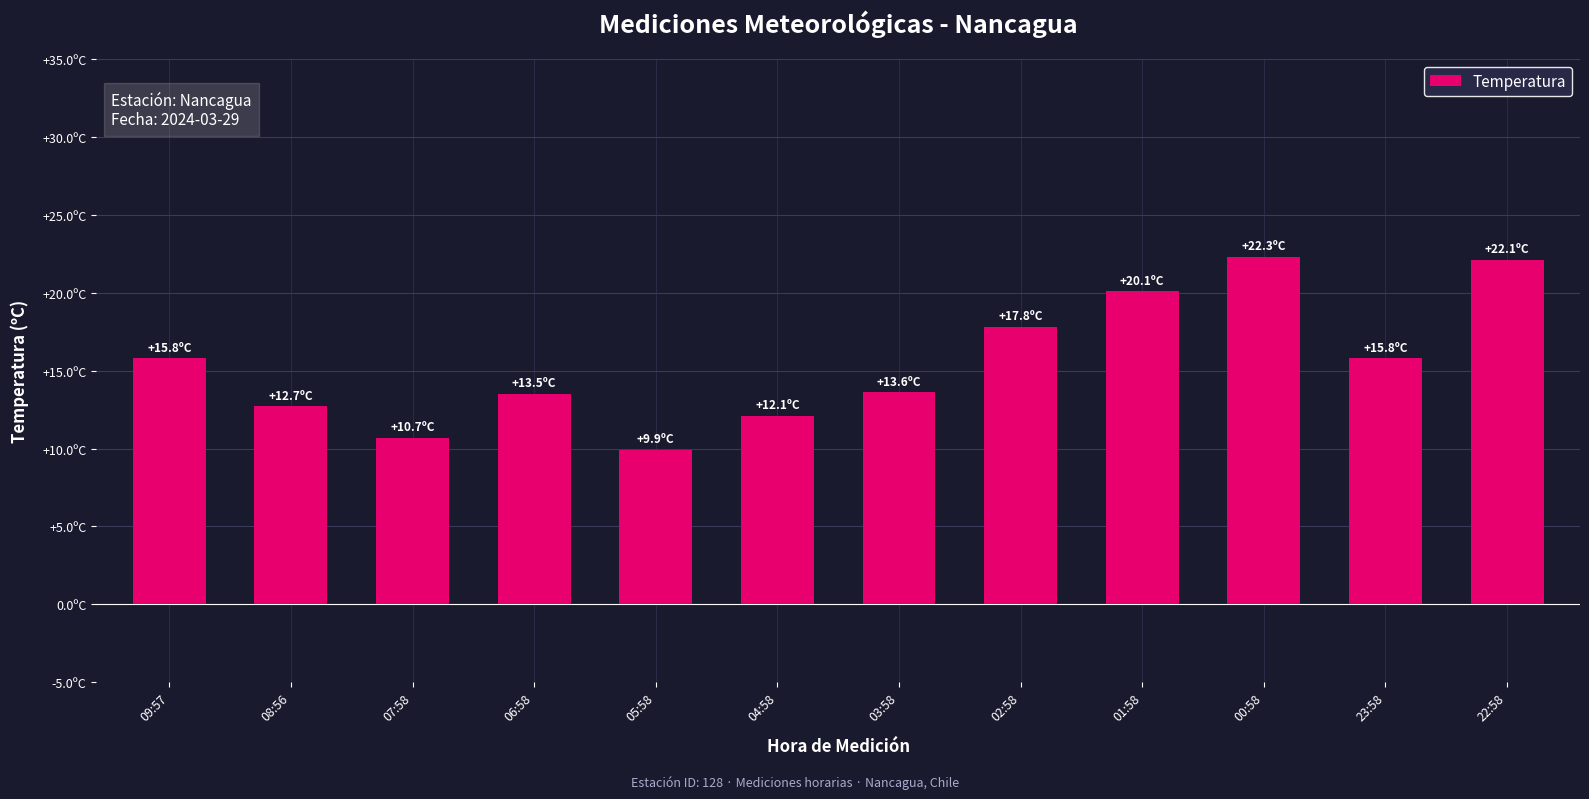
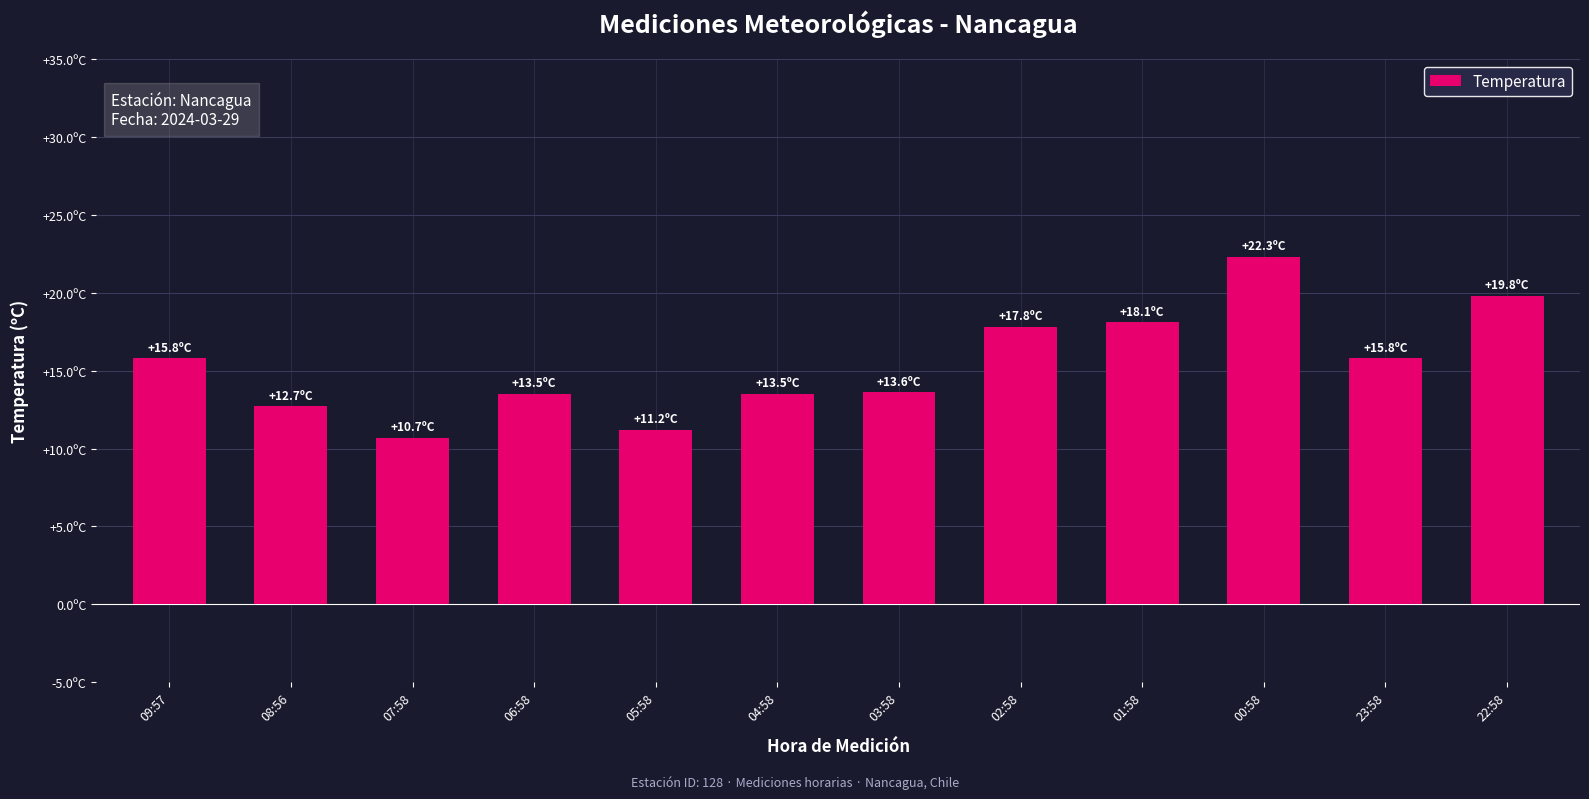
05:58: +9.9 -> +11.2
04:58: +12.1 -> +13.5
01:58: +20.1 -> +18.1
22:58: +22.1 -> +19.8
